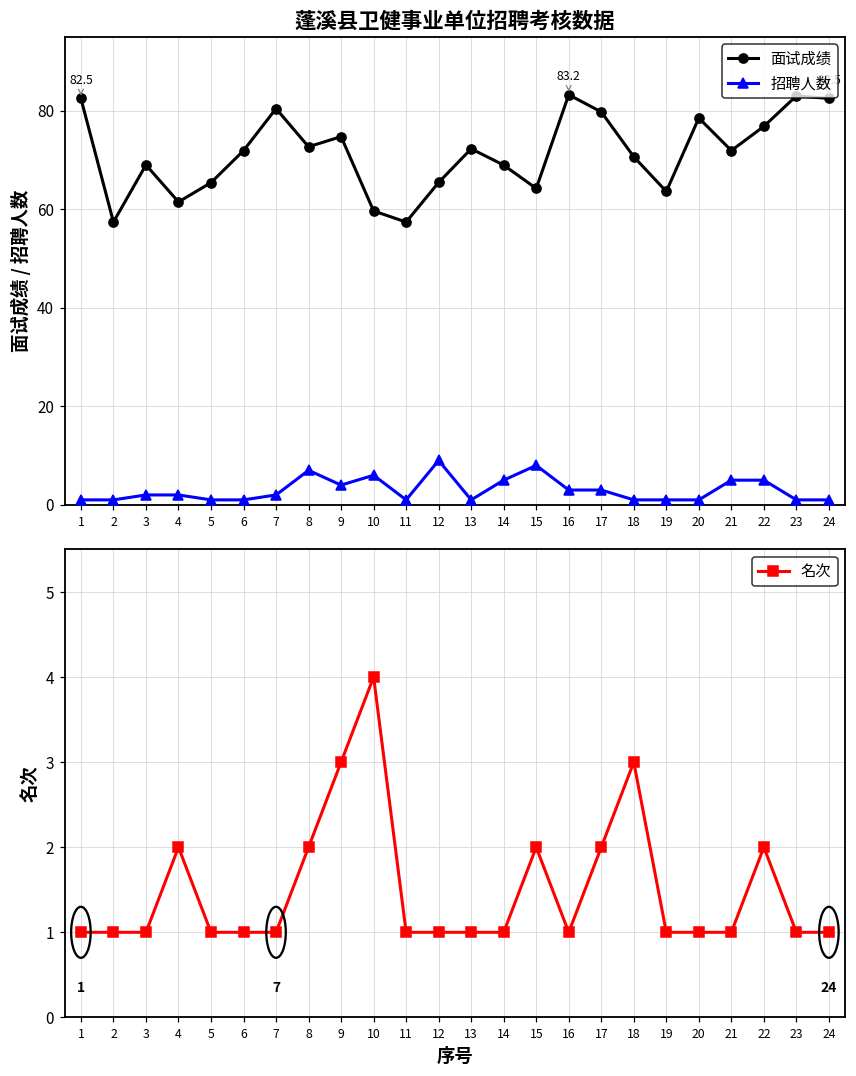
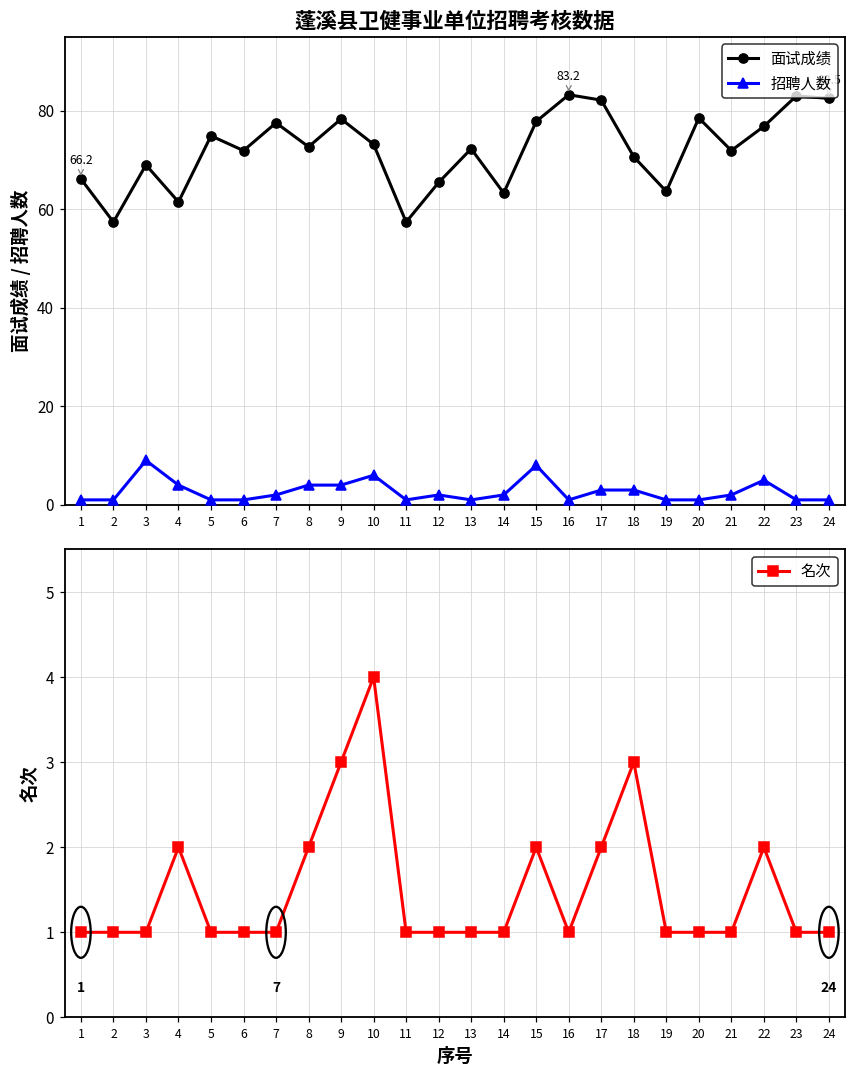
蓬溪县卫健事业单位招聘考核数据, 面试成绩, 1: 82.5 -> 66.2
蓬溪县卫健事业单位招聘考核数据, 招聘人数, 3: 2 -> 9
蓬溪县卫健事业单位招聘考核数据, 招聘人数, 4: 2 -> 4
蓬溪县卫健事业单位招聘考核数据, 面试成绩, 5: 65 -> 75
蓬溪县卫健事业单位招聘考核数据, 面试成绩, 7: 80 -> 78
蓬溪县卫健事业单位招聘考核数据, 招聘人数, 8: 7 -> 4
蓬溪县卫健事业单位招聘考核数据, 面试成绩, 9: 75 -> 78
蓬溪县卫健事业单位招聘考核数据, 面试成绩, 10: 60 -> 73
蓬溪县卫健事业单位招聘考核数据, 招聘人数, 12: 9 -> 2
蓬溪县卫健事业单位招聘考核数据, 面试成绩, 14: 69 -> 63
蓬溪县卫健事业单位招聘考核数据, 招聘人数, 14: 5 -> 2
蓬溪县卫健事业单位招聘考核数据, 面试成绩, 15: 64 -> 78
蓬溪县卫健事业单位招聘考核数据, 招聘人数, 16: 3 -> 1
蓬溪县卫健事业单位招聘考核数据, 面试成绩, 17: 80 -> 82
蓬溪县卫健事业单位招聘考核数据, 招聘人数, 18: 1 -> 3
蓬溪县卫健事业单位招聘考核数据, 招聘人数, 21: 5 -> 2
